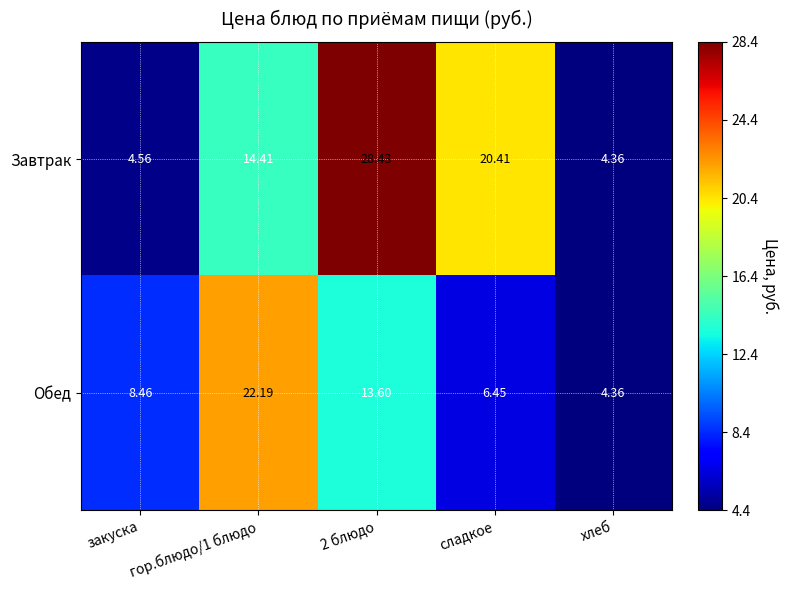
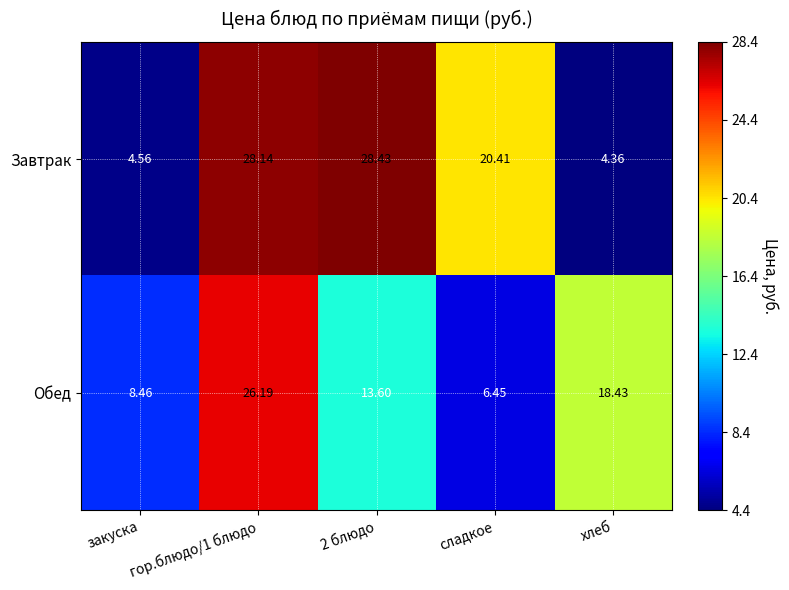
Завтрак, гор.блюдо/1 блюдо: 14.41 -> 28.14
Обед, гор.блюдо/1 блюдо: 22.19 -> 26.19
Обед, хлеб: 4.36 -> 18.43
